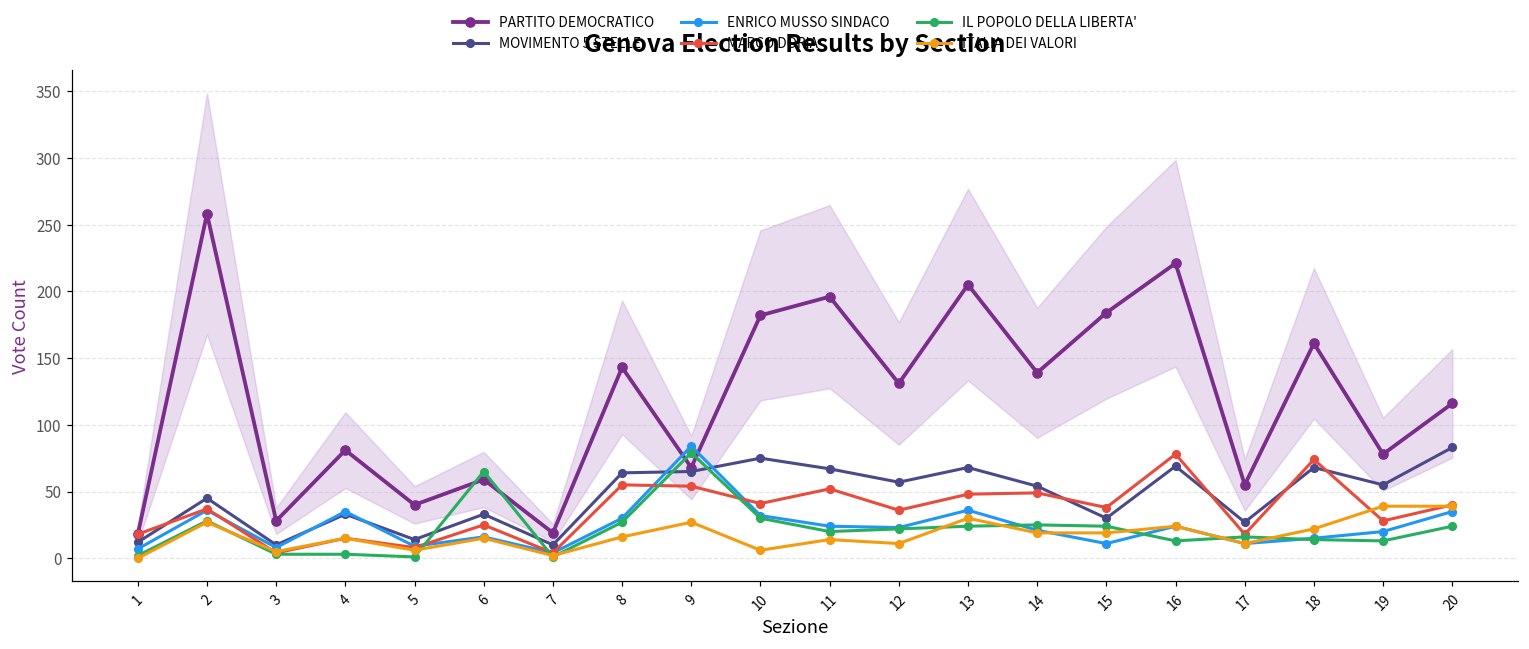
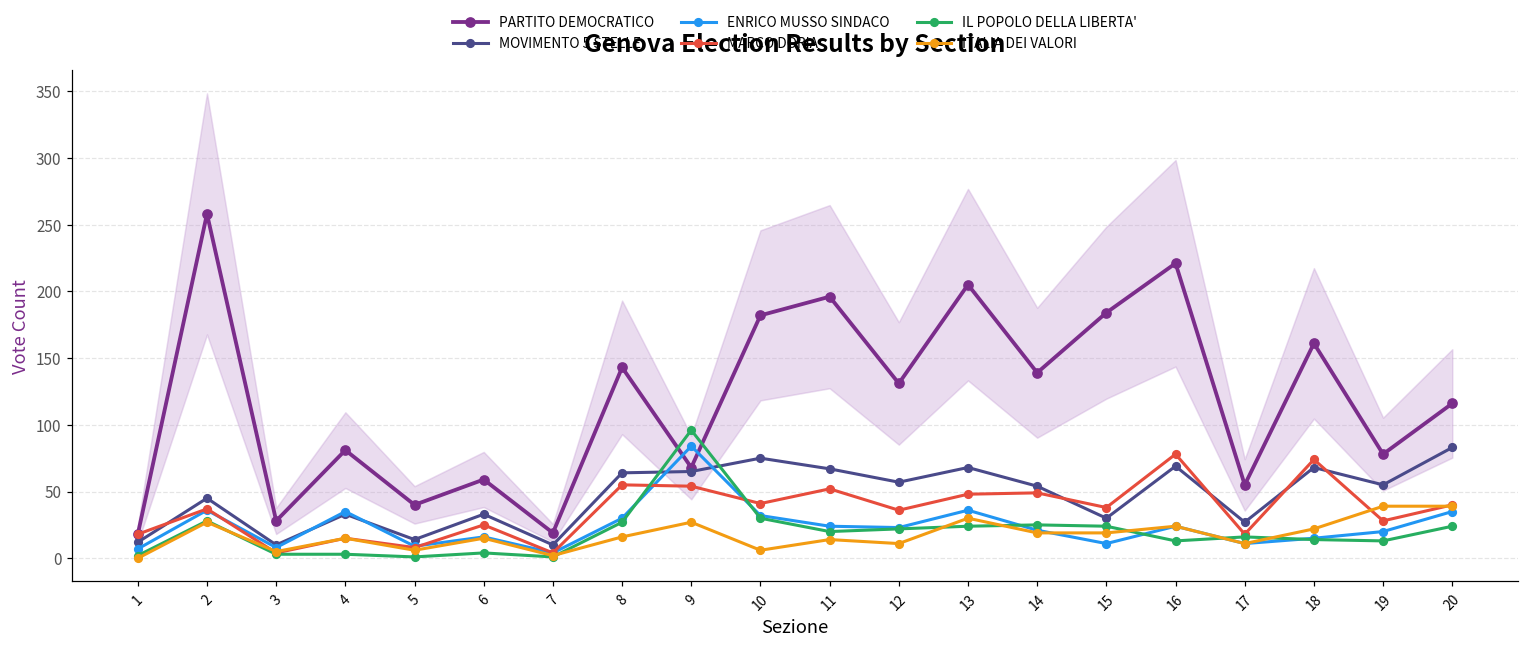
IL POPOLO DELLA LIBERTA', 6: 65 -> 4
IL POPOLO DELLA LIBERTA', 9: 79 -> 96
